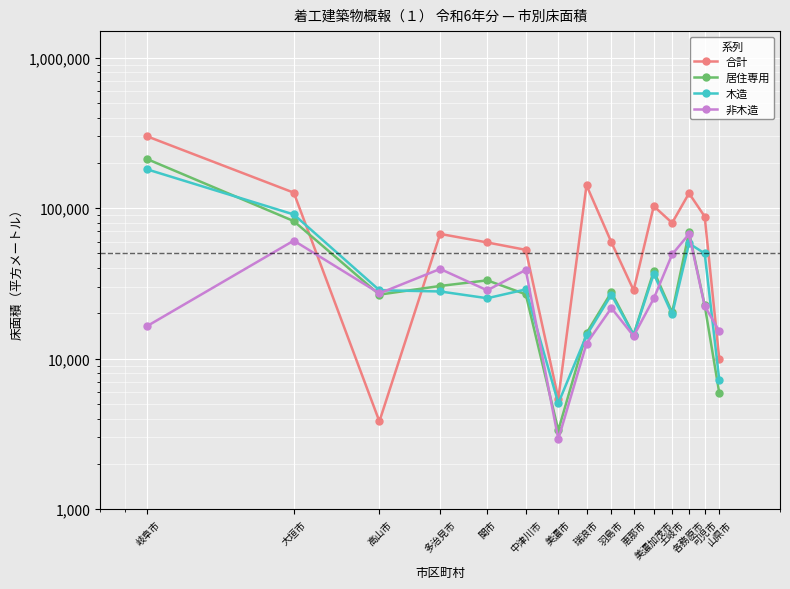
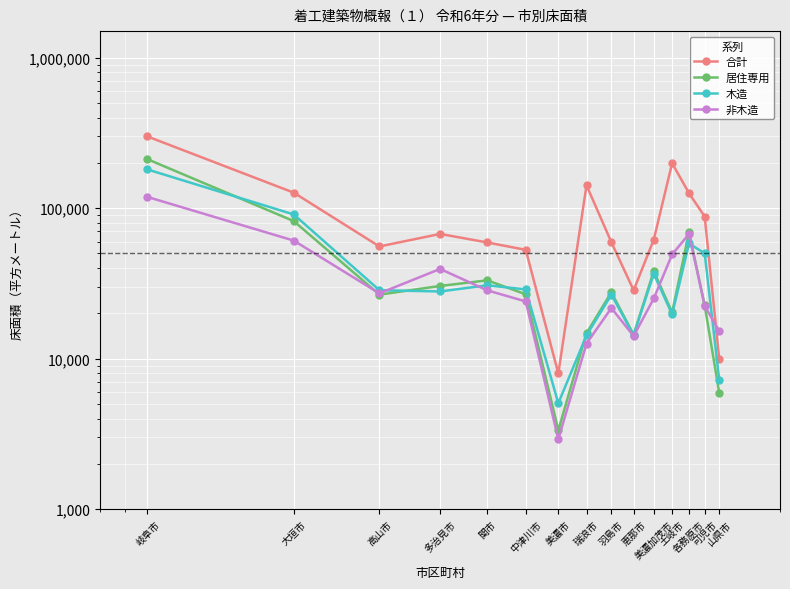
非木造, 岐阜市: 17,000 -> 120,000
合計, 高山市: 3,800 -> 56,000
木造, 関市: 25,000 -> 31,000
非木造, 中津川市: 39,000 -> 24,000
合計, 美濃市: 5,400 -> 8,000
合計, 美濃加茂市: 100,000 -> 62,000
合計, 土岐市: 80,000 -> 200,000
